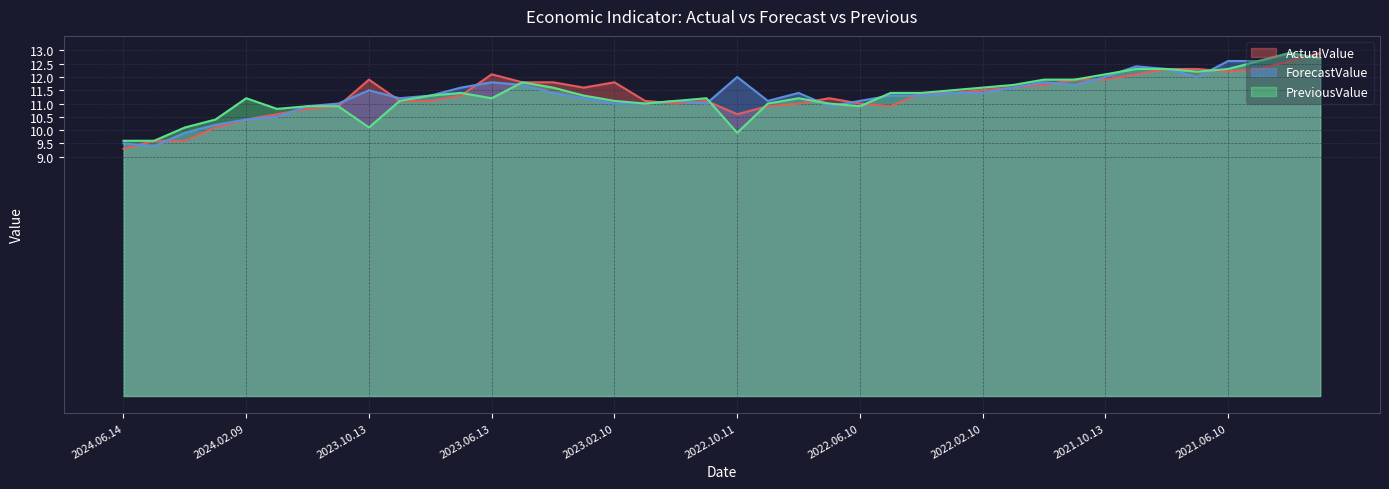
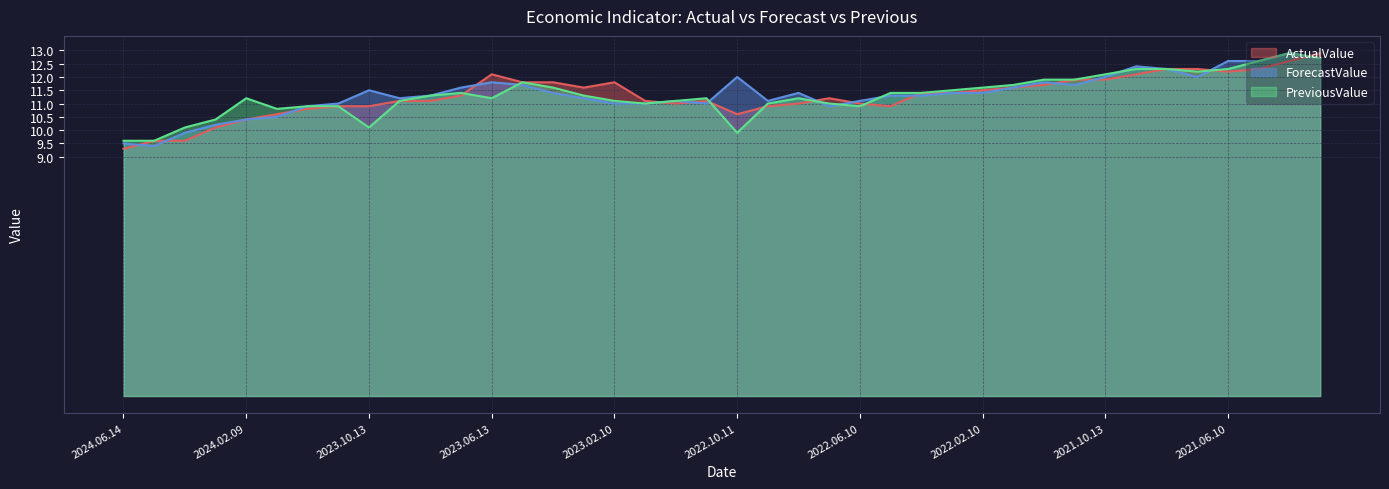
ActualValue, 2023.10.13: 11.9 -> 10.9
